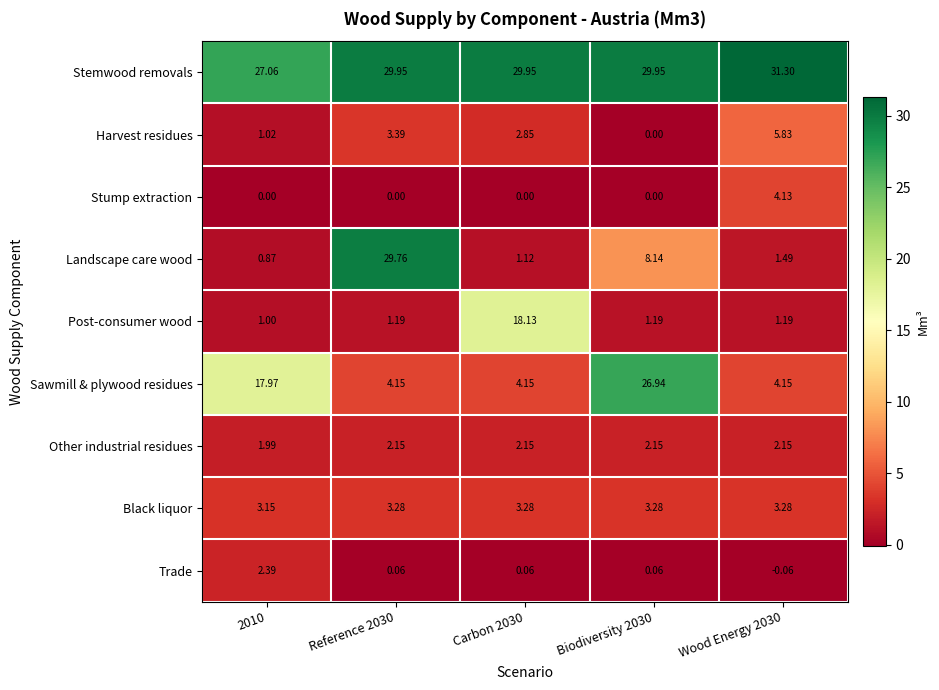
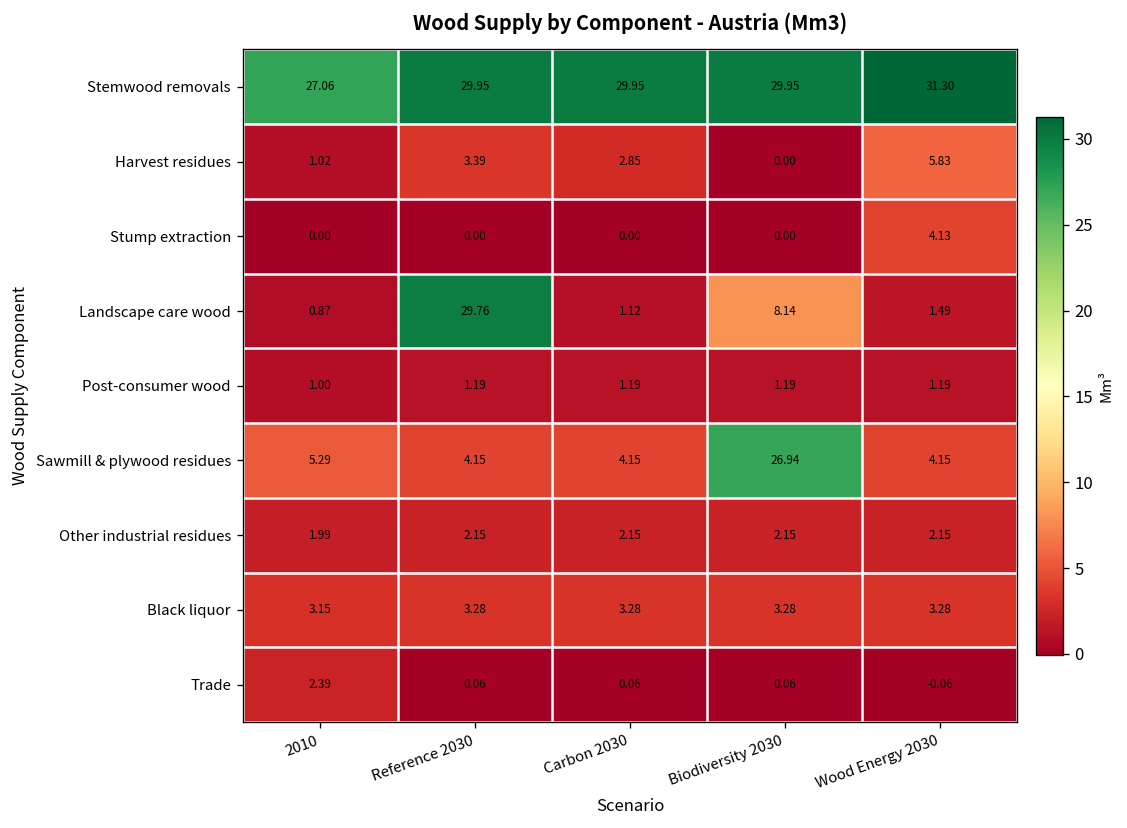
Post-consumer wood, Carbon 2030: 18.13 -> 1.19
Sawmill & plywood residues, 2010: 17.97 -> 5.29
